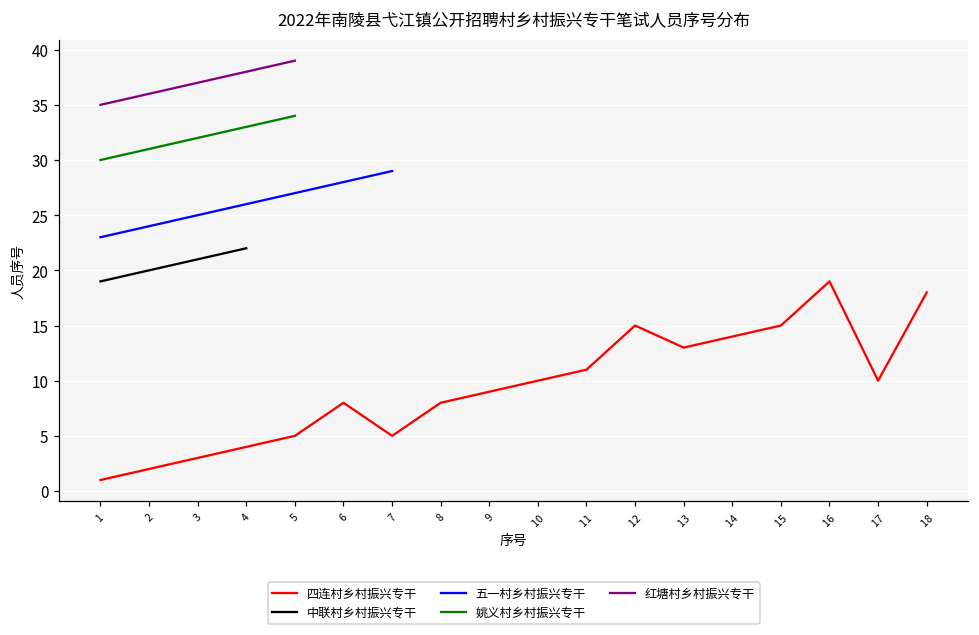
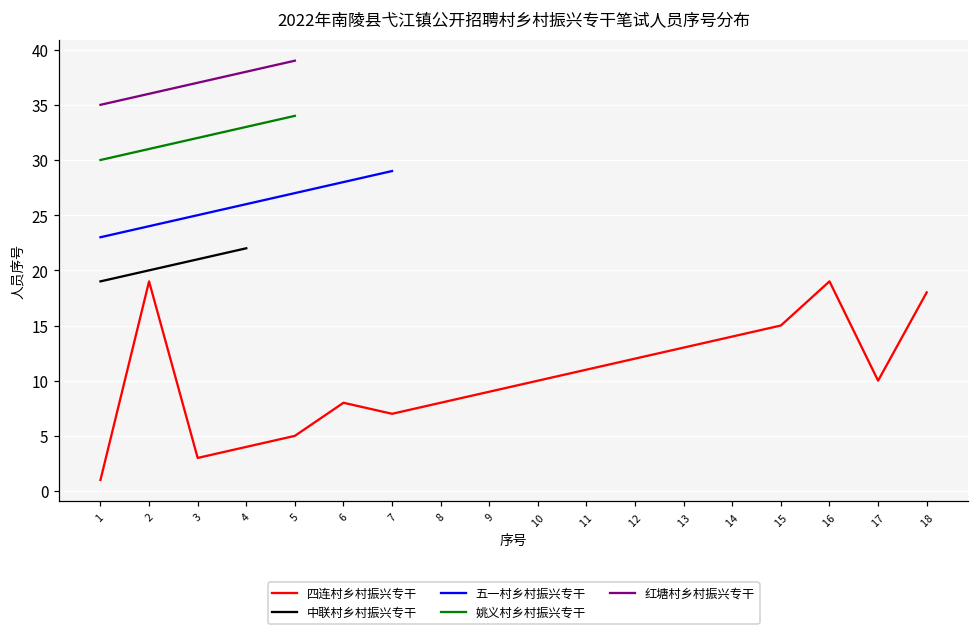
四连村乡村振兴专干, 2: 2 -> 19
四连村乡村振兴专干, 7: 5 -> 7
四连村乡村振兴专干, 12: 15 -> 12
